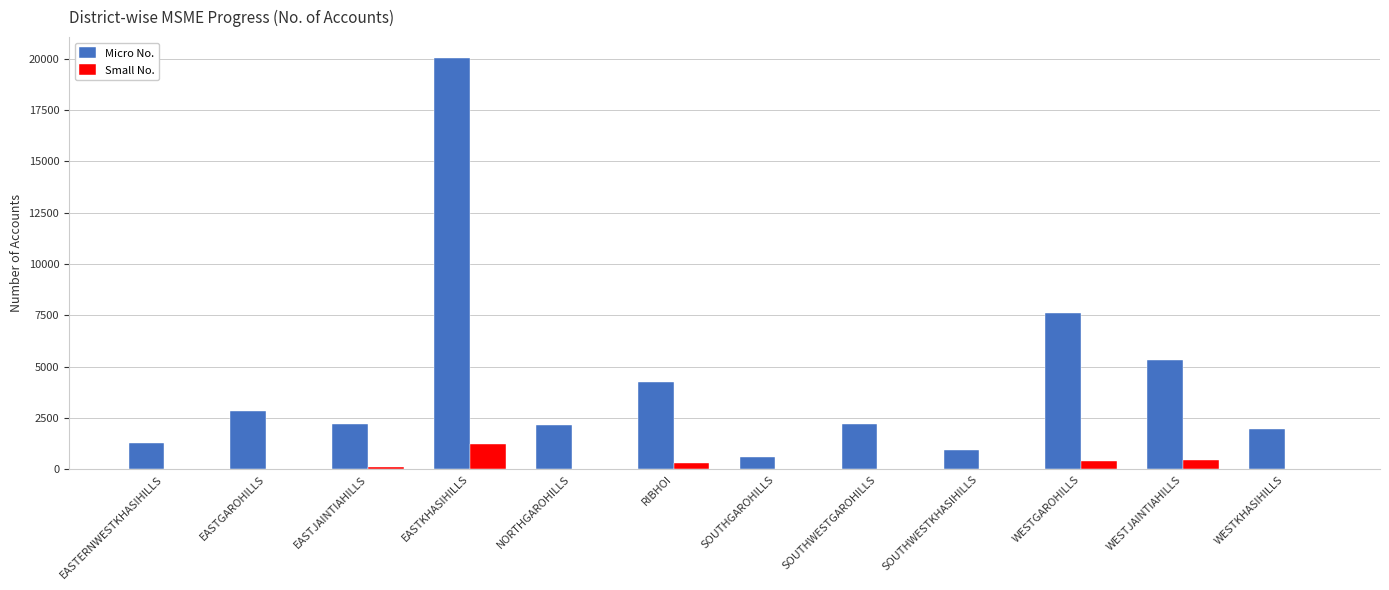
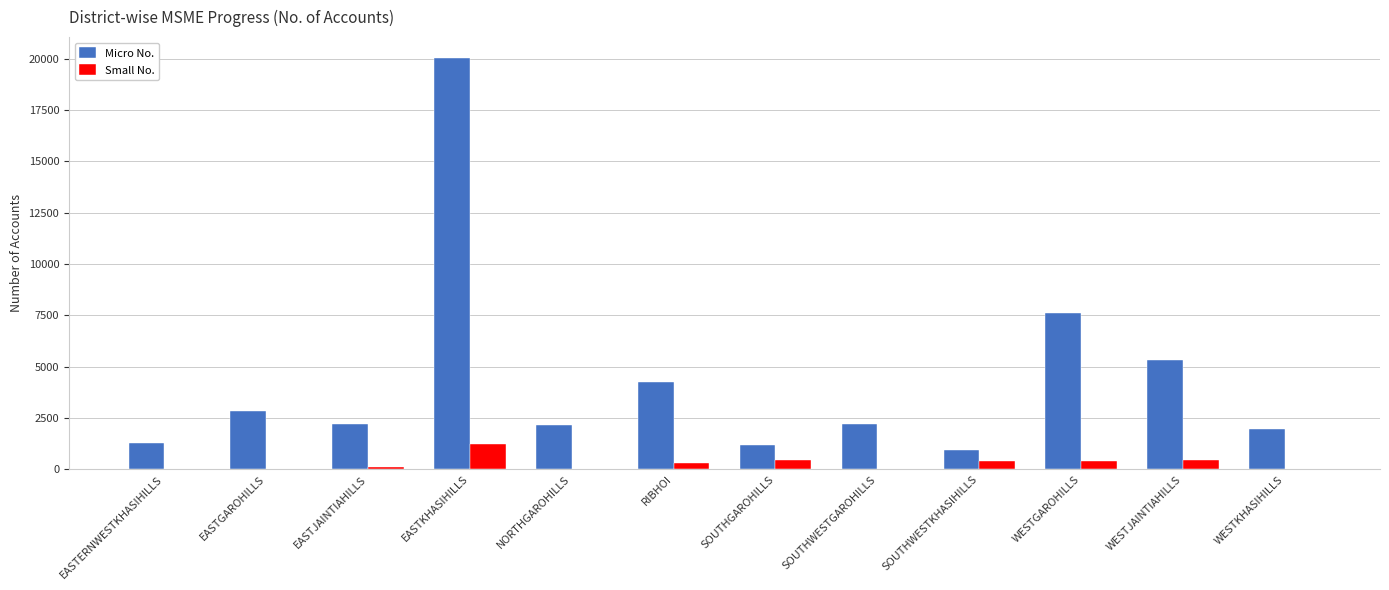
Micro No., SOUTHGAROHILLS: 600 -> 1200
Small No., SOUTHGAROHILLS: 0 -> 400
Small No., SOUTHWESTKHASIHILLS: 0 -> 400
